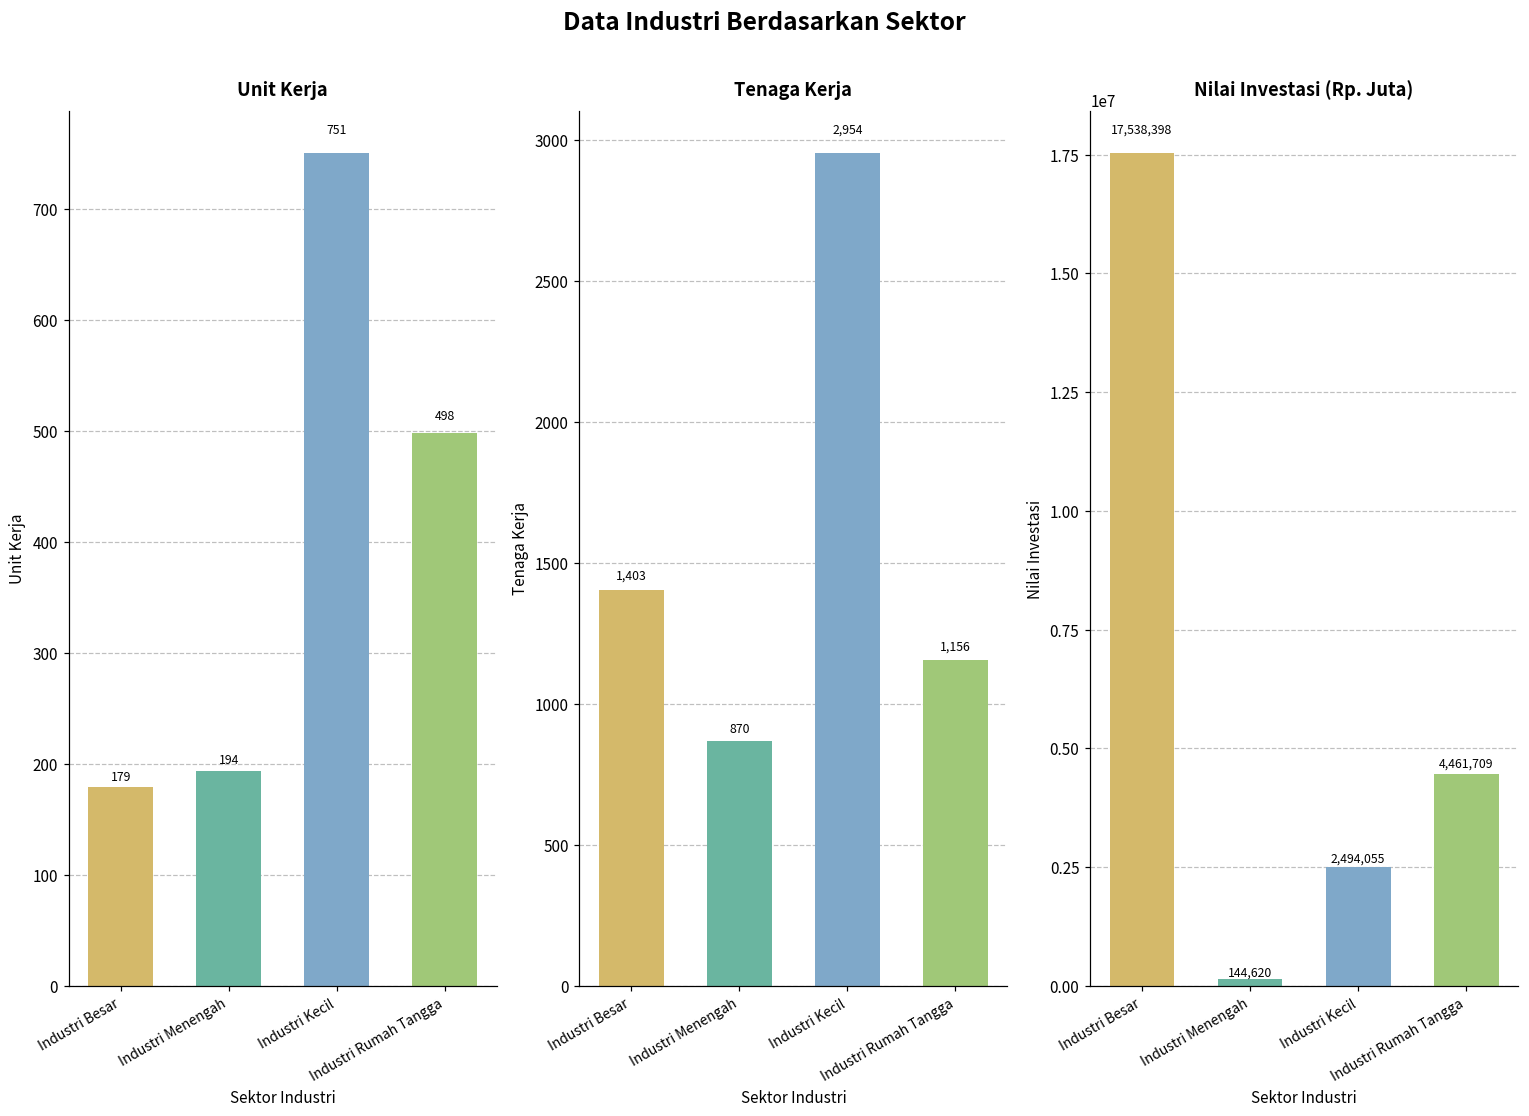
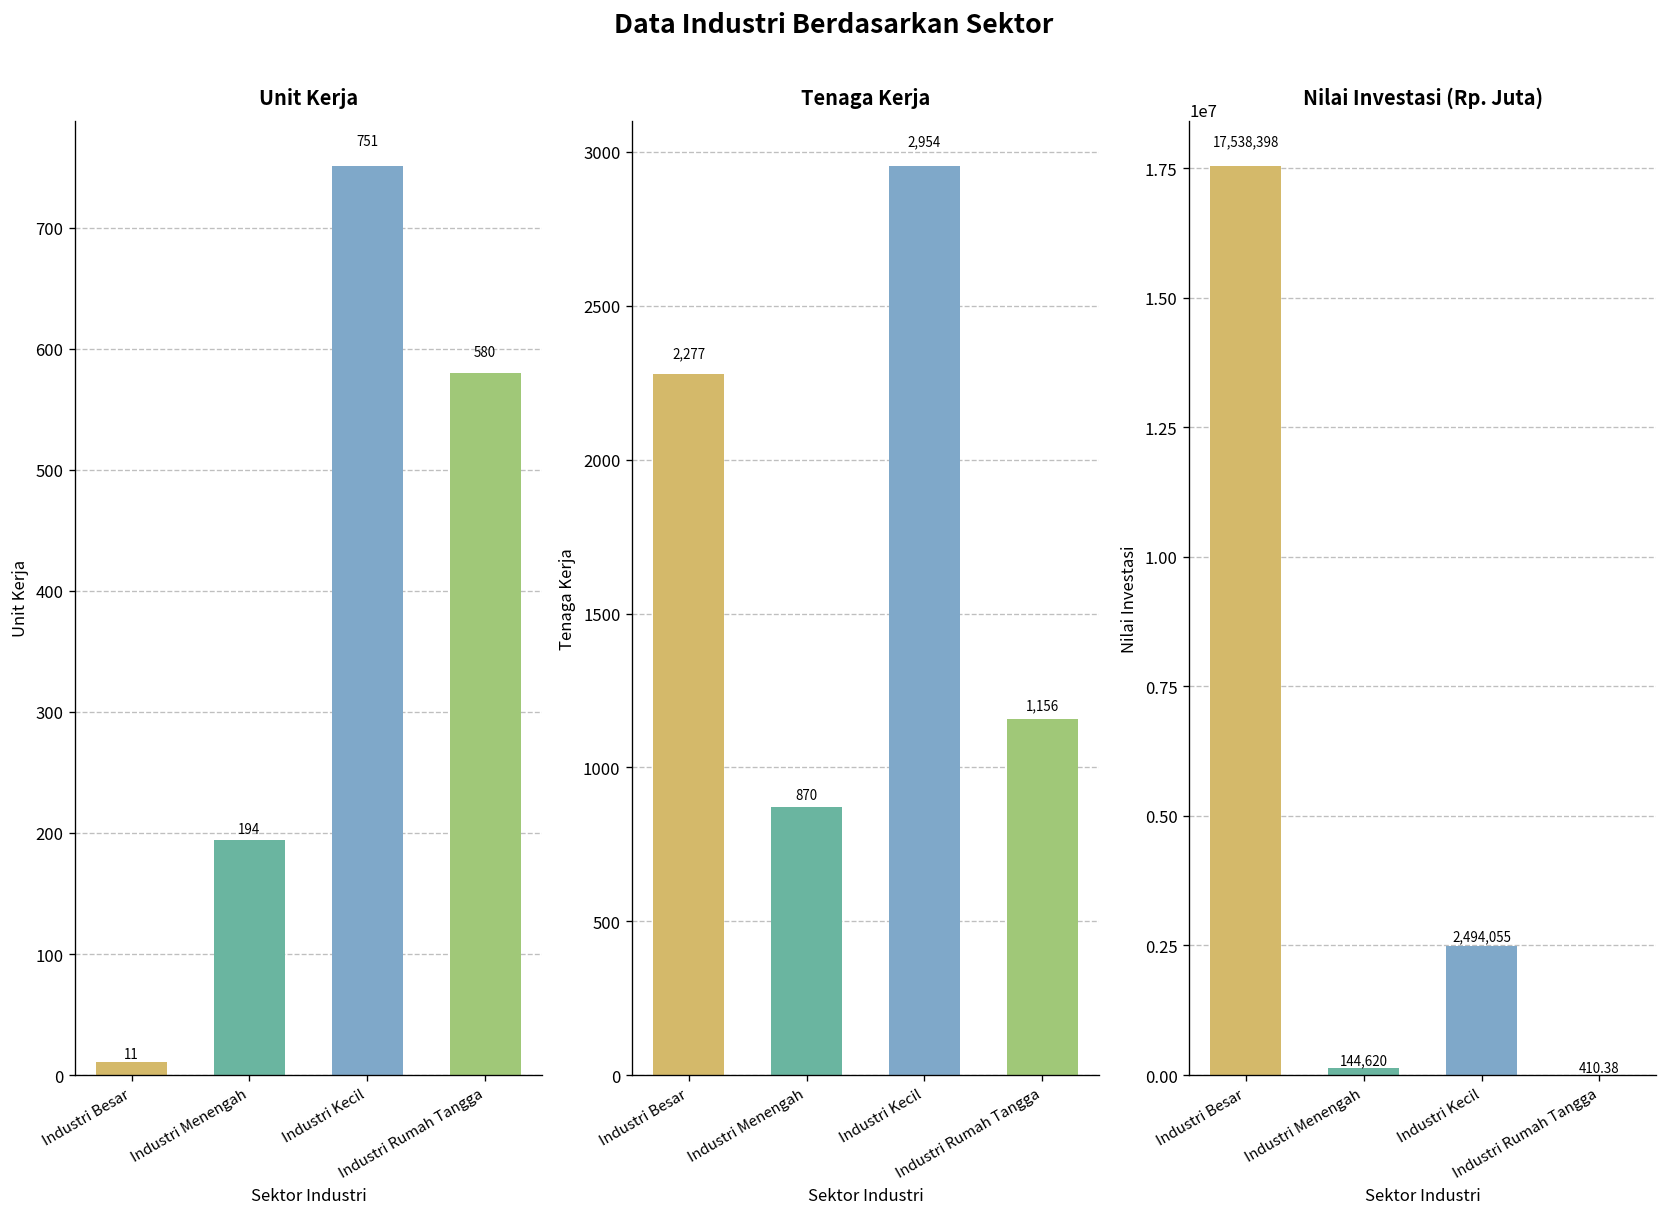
Unit Kerja, Industri Besar: 179 -> 11
Unit Kerja, Industri Rumah Tangga: 498 -> 580
Tenaga Kerja, Industri Besar: 1,403 -> 2,277
Nilai Investasi (Rp. Juta), Industri Rumah Tangga: 4,461,709 -> 410.38
